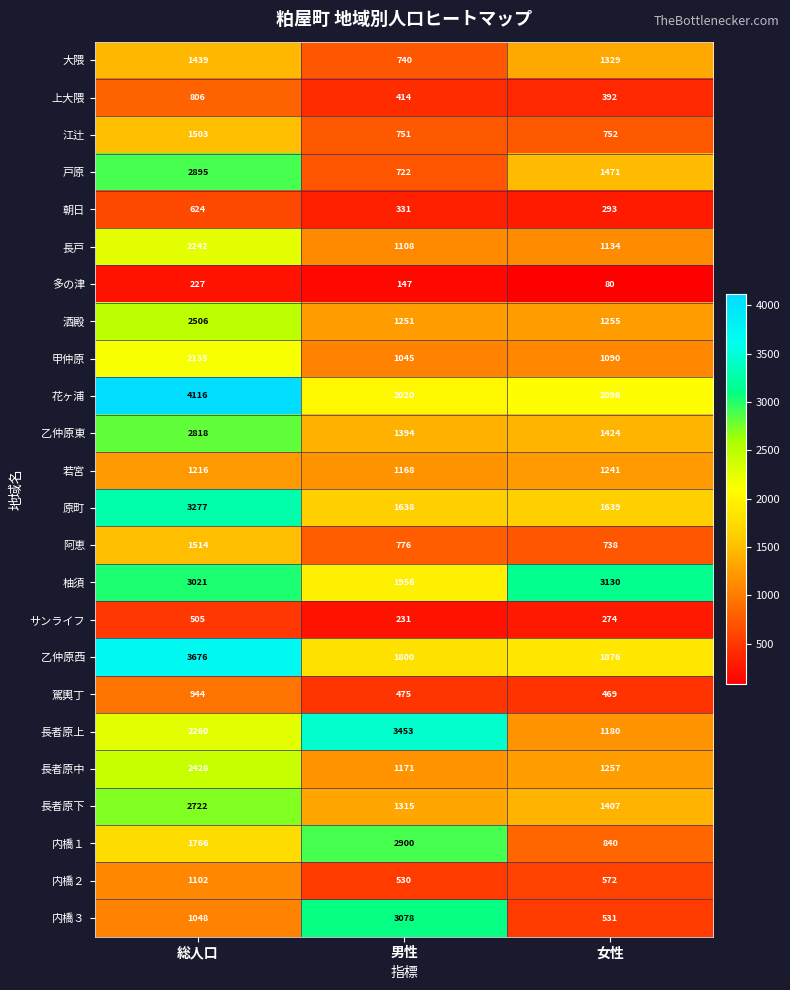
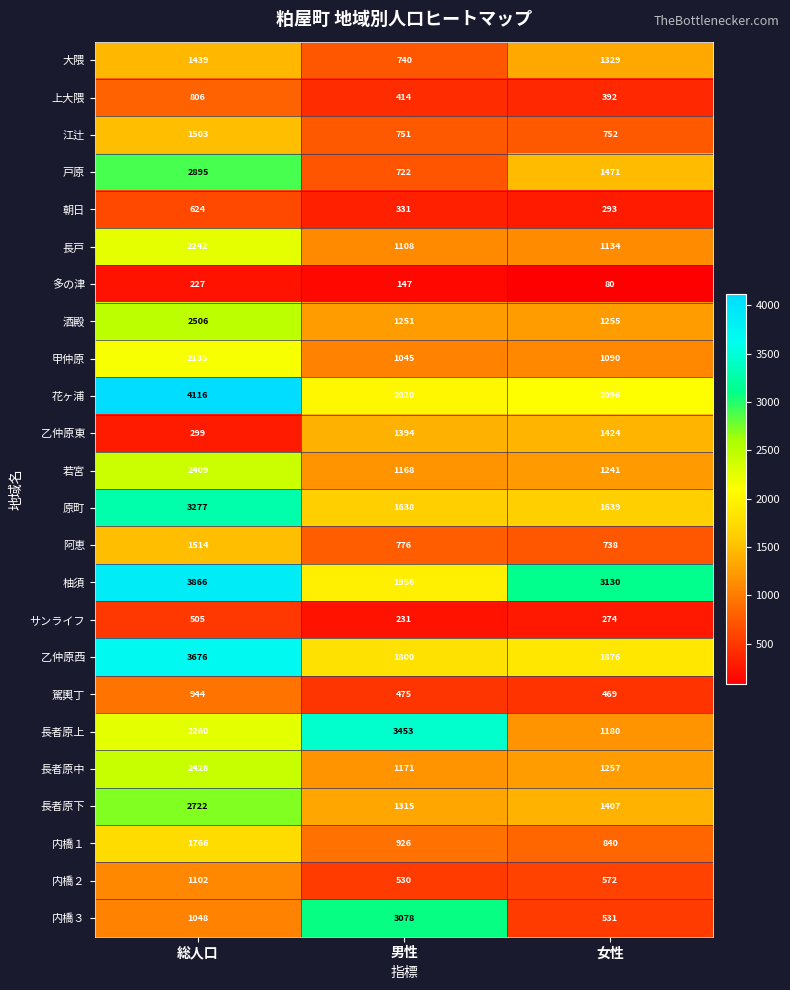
乙仲原東, 総人口: 2818 -> 299
若宮, 総人口: 1216 -> 2409
柚須, 総人口: 3021 -> 3866
内橋１, 男性: 2900 -> 926
